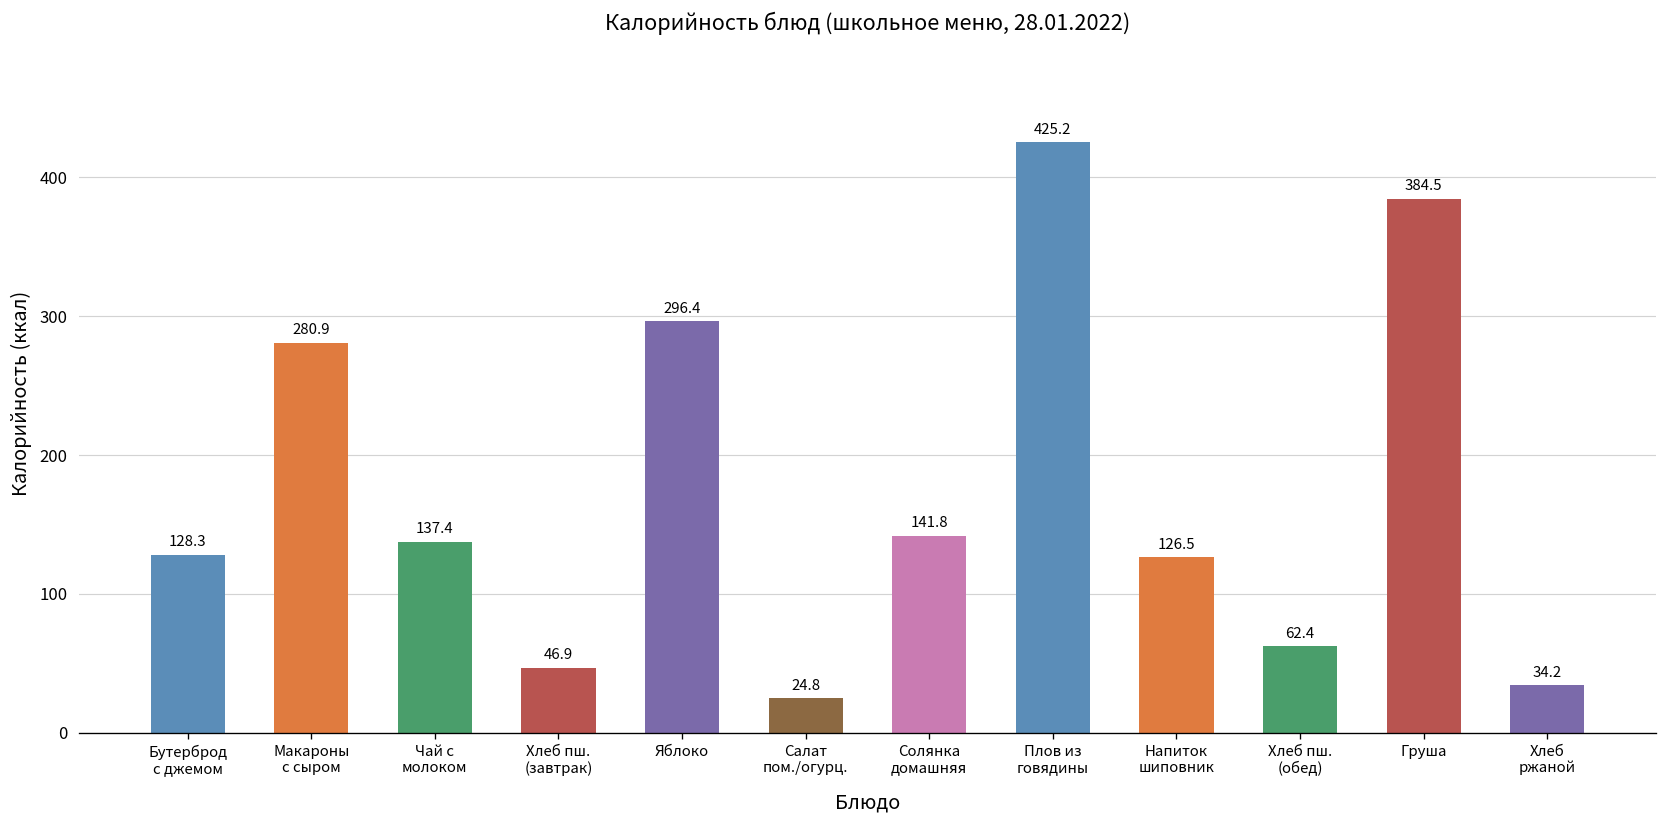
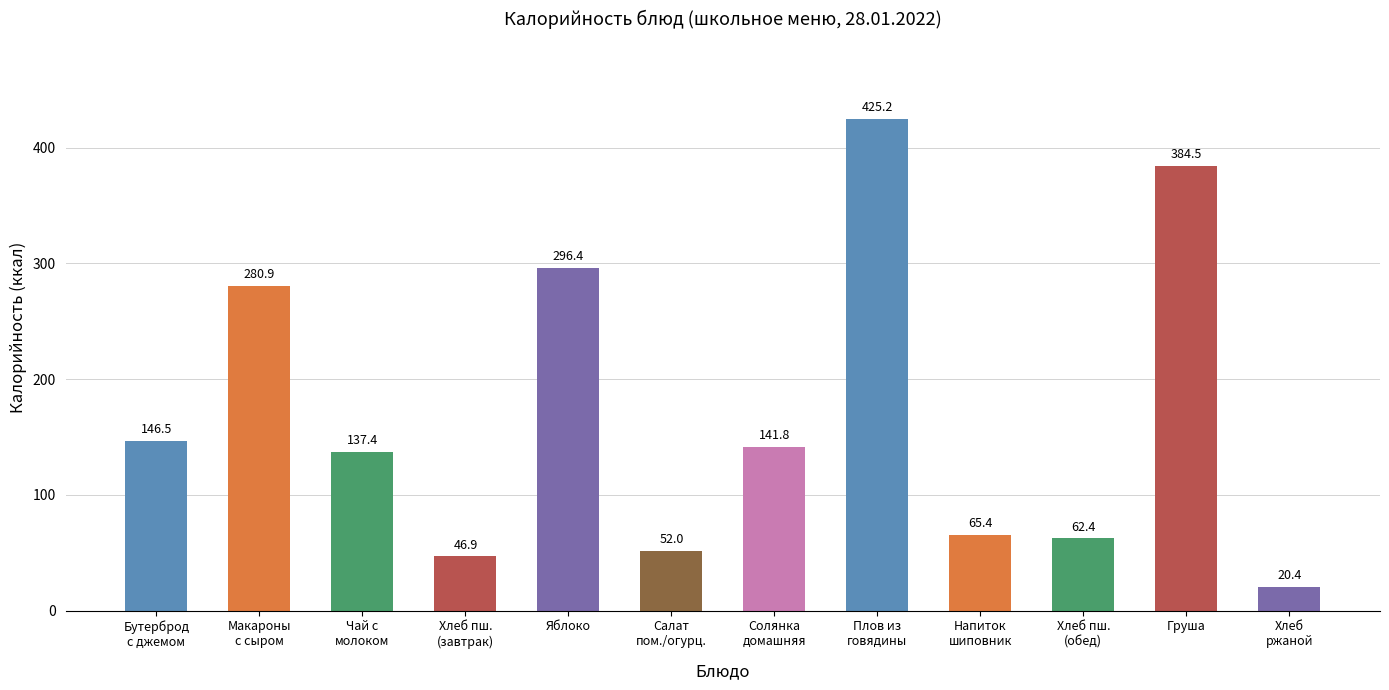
Бутерброд с джемом: 128.3 -> 146.5
Салат пом./огурц.: 24.8 -> 52.0
Напиток шиповник: 126.5 -> 65.4
Хлеб ржаной: 34.2 -> 20.4
